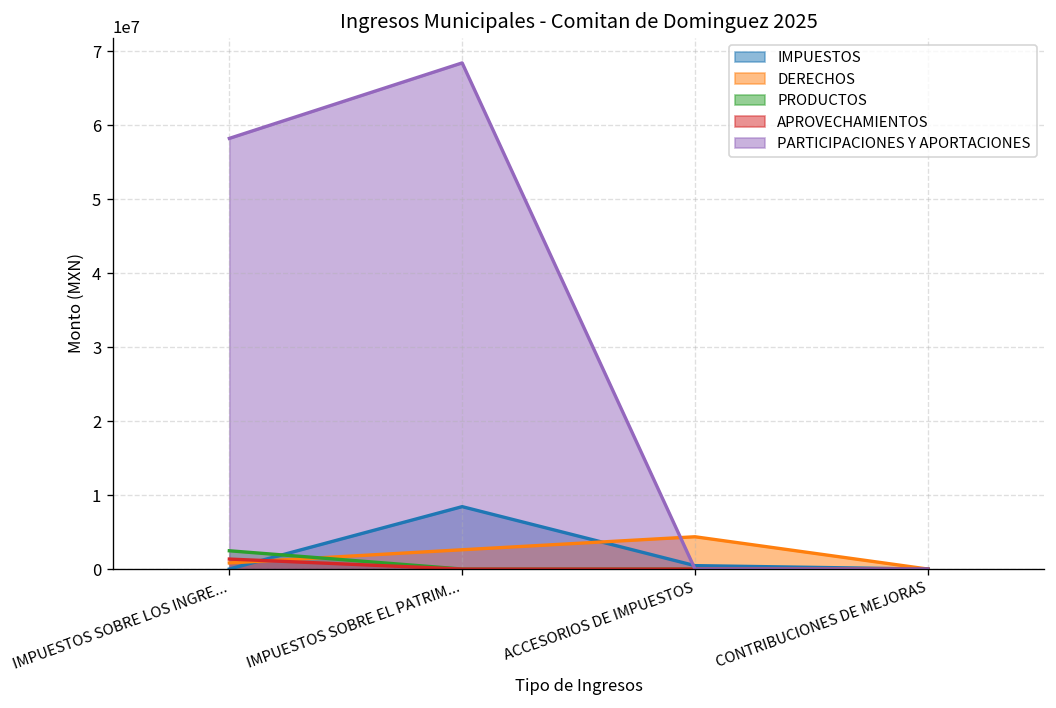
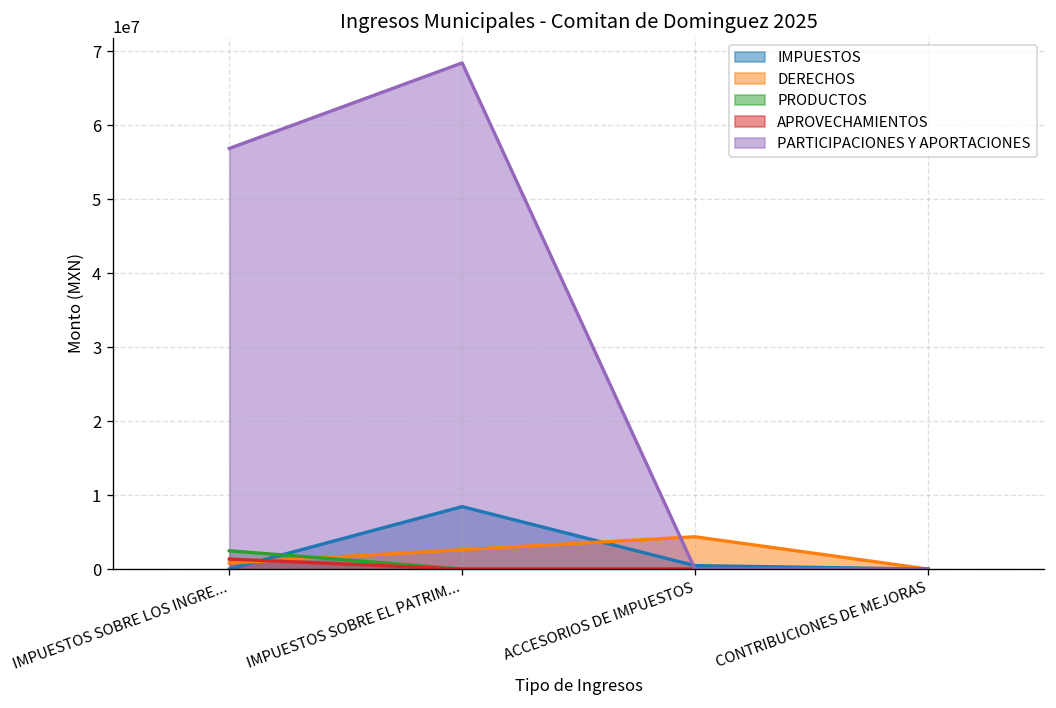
PARTICIPACIONES Y APORTACIONES, IMPUESTOS SOBRE LOS INGRE...: 58000000 -> 57000000
